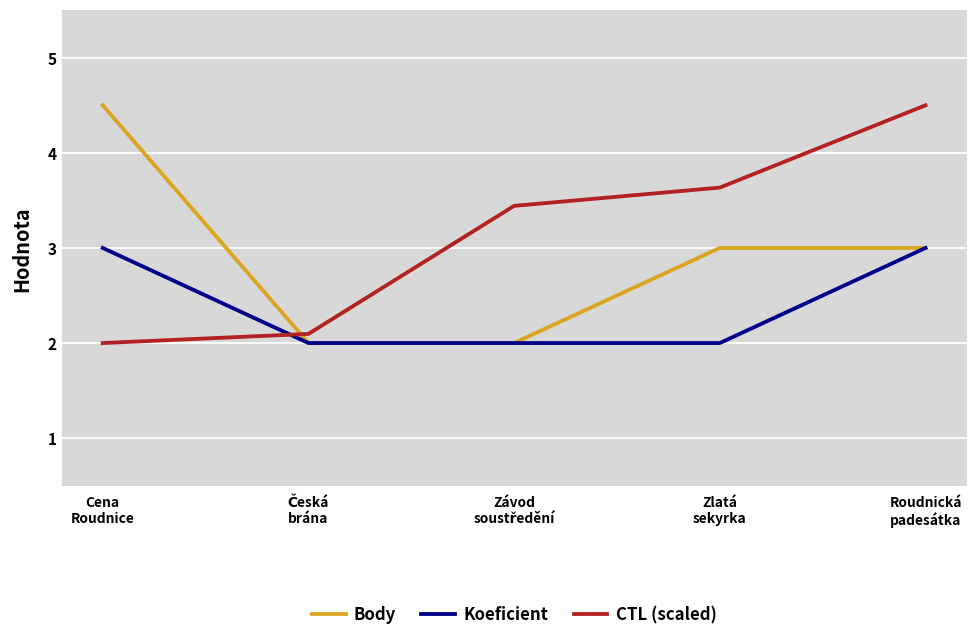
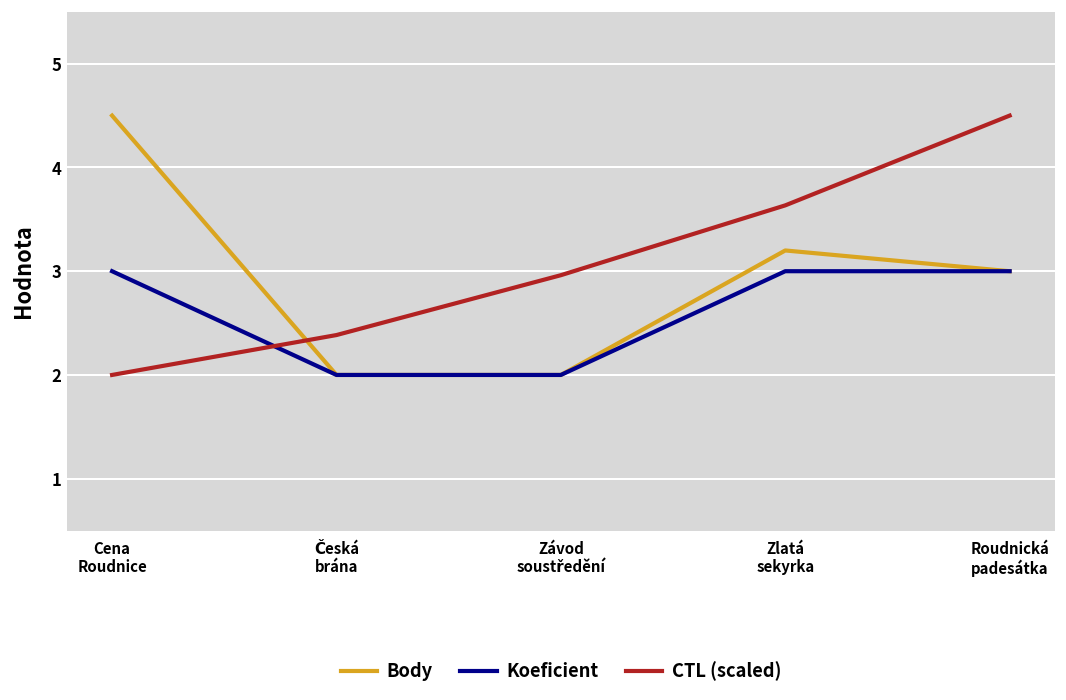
CTL (scaled), Česká brána: 2.1 -> 2.4
CTL (scaled), Závod soustředění: 3.4 -> 3.0
Body, Zlatá sekyrka: 3.0 -> 3.2
Koeficient, Zlatá sekyrka: 2 -> 3
